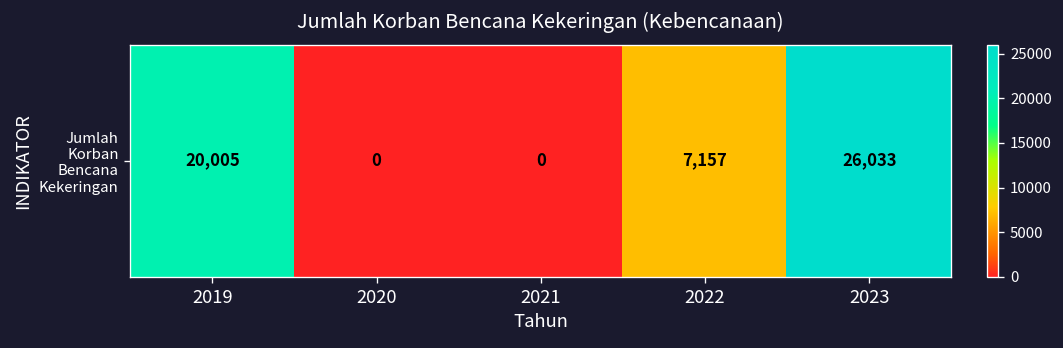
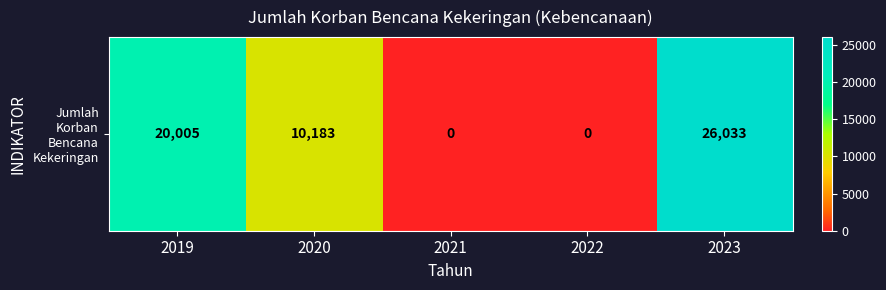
Jumlah Korban Bencana Kekeringan, 2020: 0 -> 10,183
Jumlah Korban Bencana Kekeringan, 2022: 7,157 -> 0
